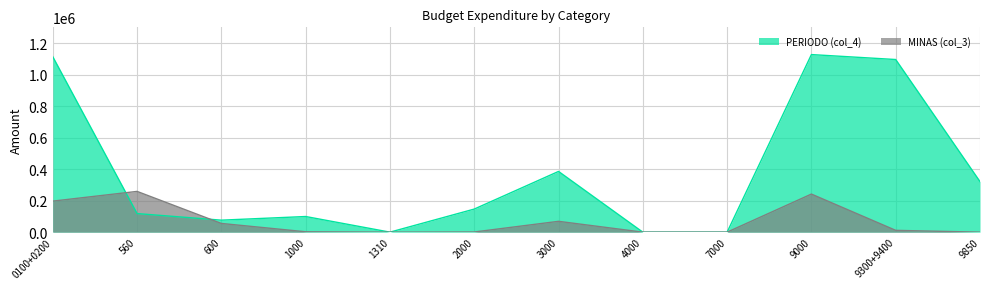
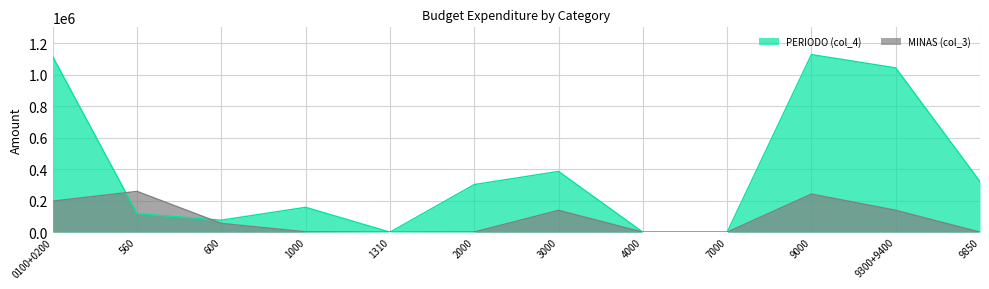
PERIODO (col_4), 1000: 100000 -> 160000
PERIODO (col_4), 2000: 150000 -> 300000
MINAS (col_3), 3000: 70000 -> 140000
PERIODO (col_4), 9300+9400: 1100000 -> 1040000
MINAS (col_3), 9300+9400: 10000 -> 140000
